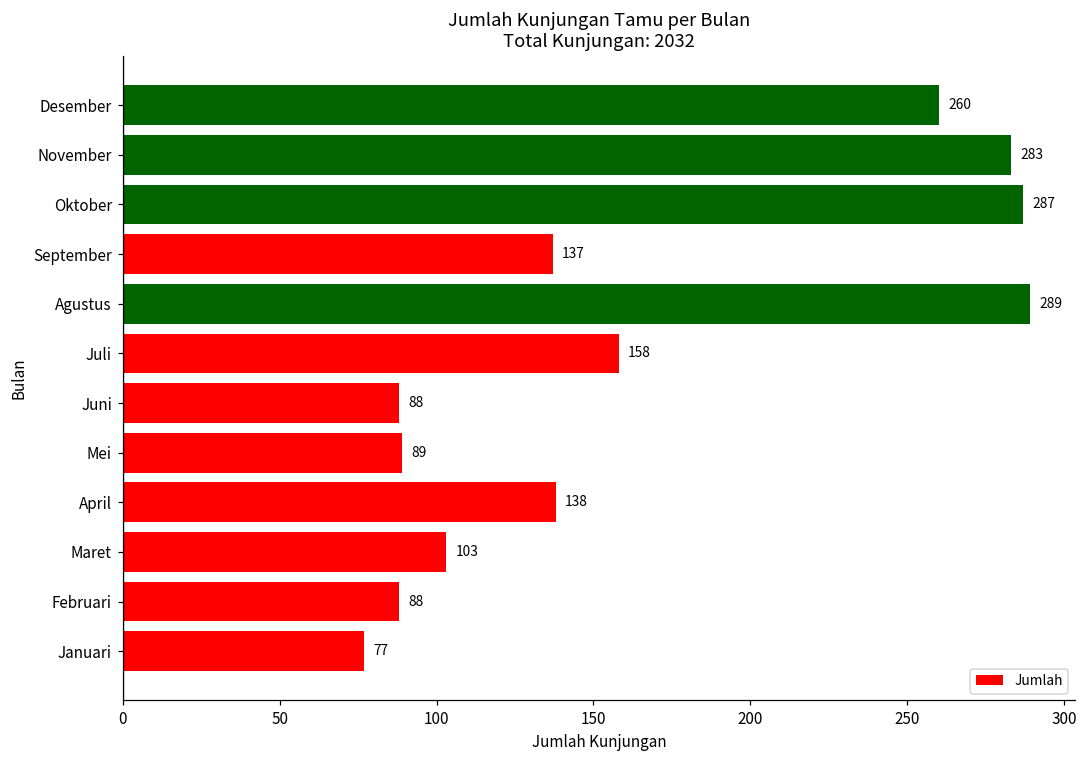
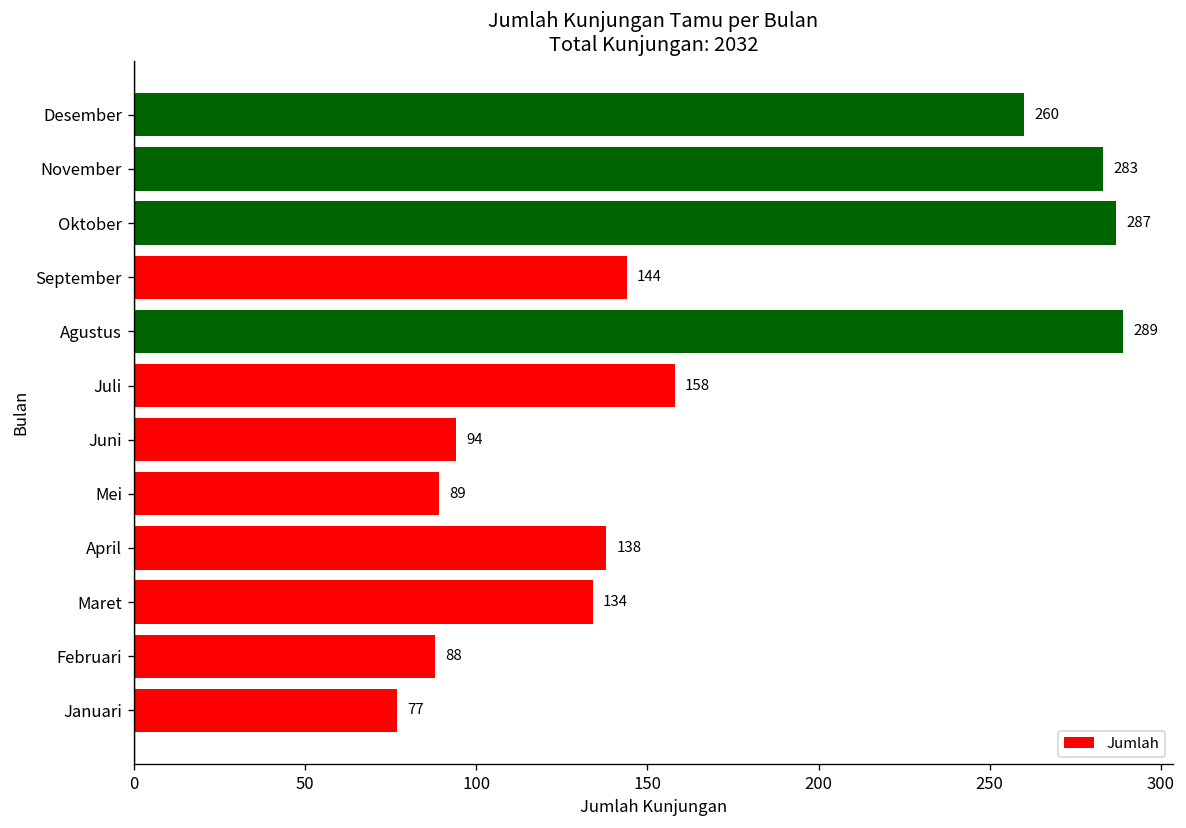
September: 137 -> 144
Juni: 88 -> 94
Maret: 103 -> 134
